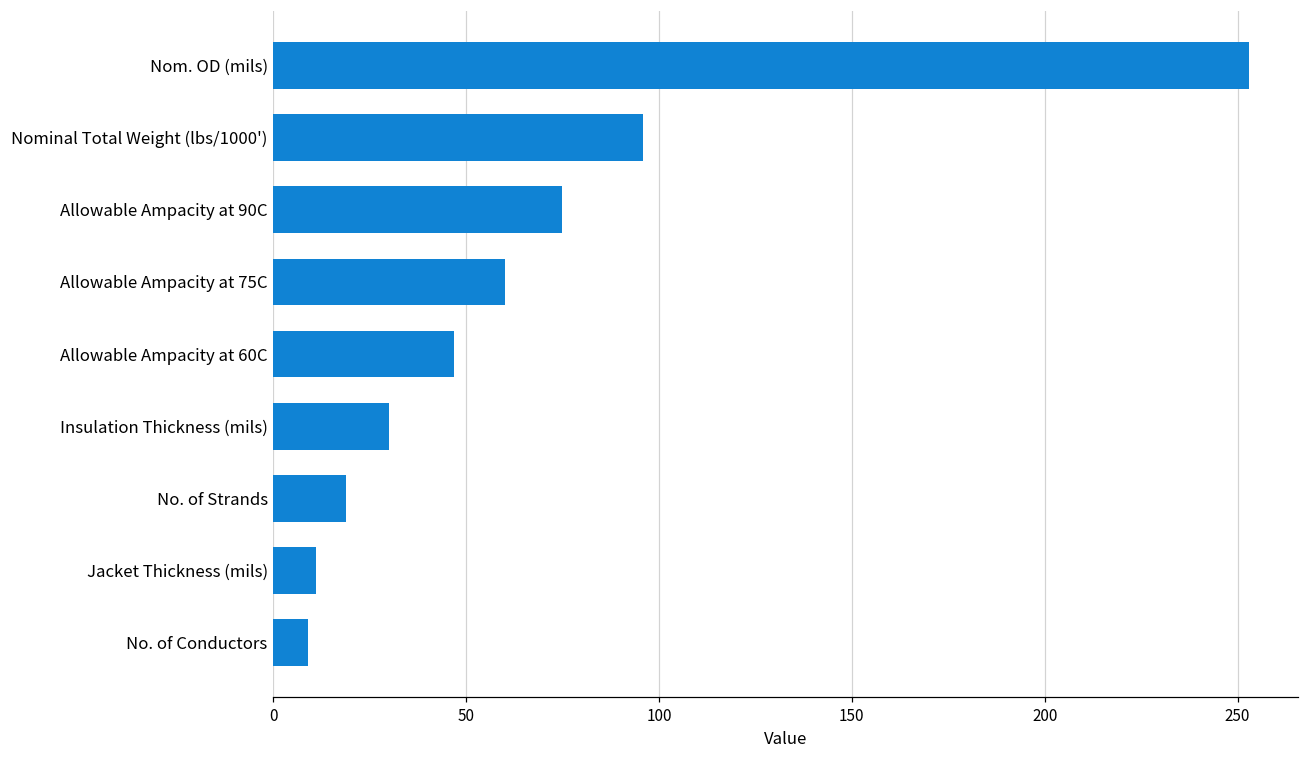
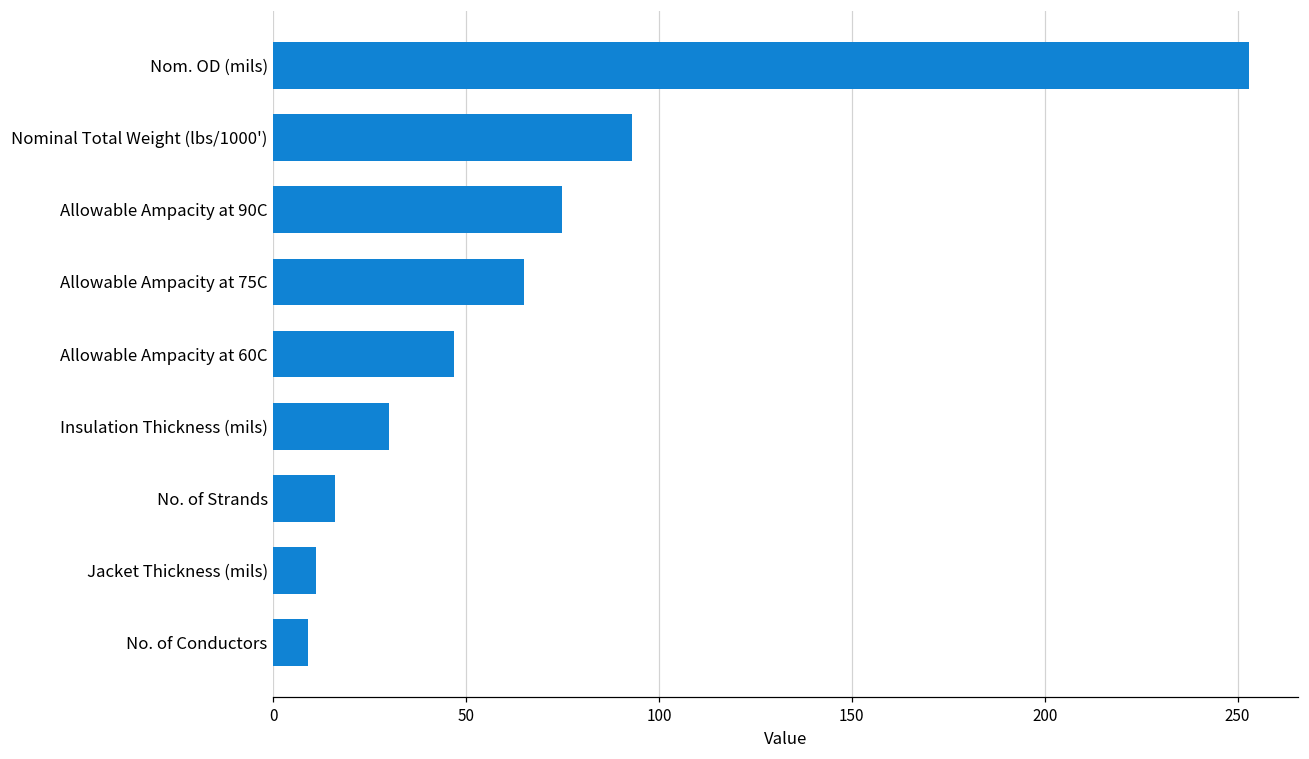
Nominal Total Weight (lbs/1000'): 96 -> 93
Allowable Ampacity at 75C: 60 -> 65
No. of Strands: 19 -> 16
